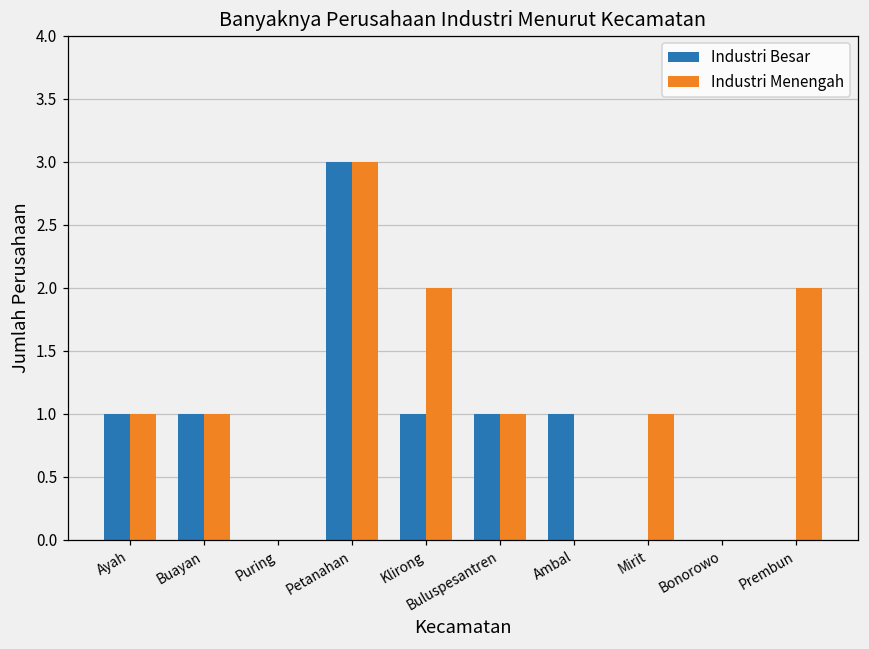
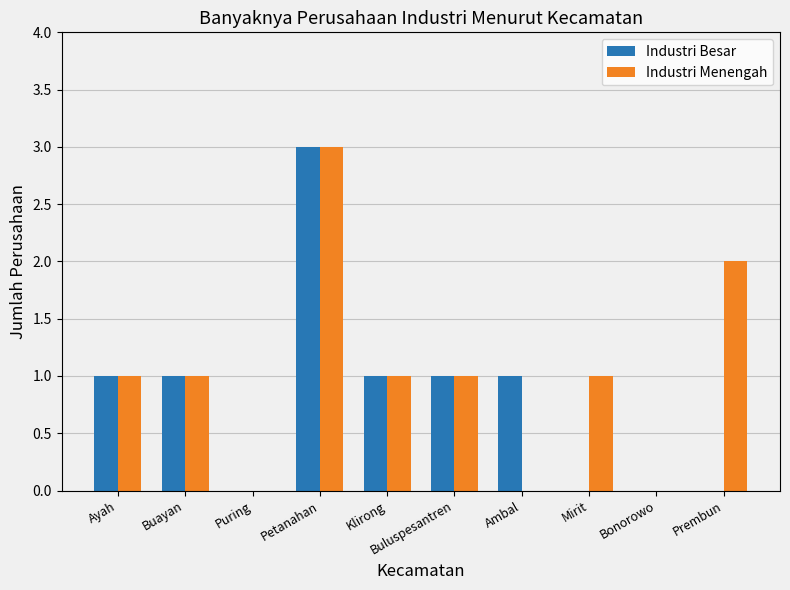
Industri Menengah, Klirong: 2 -> 1
